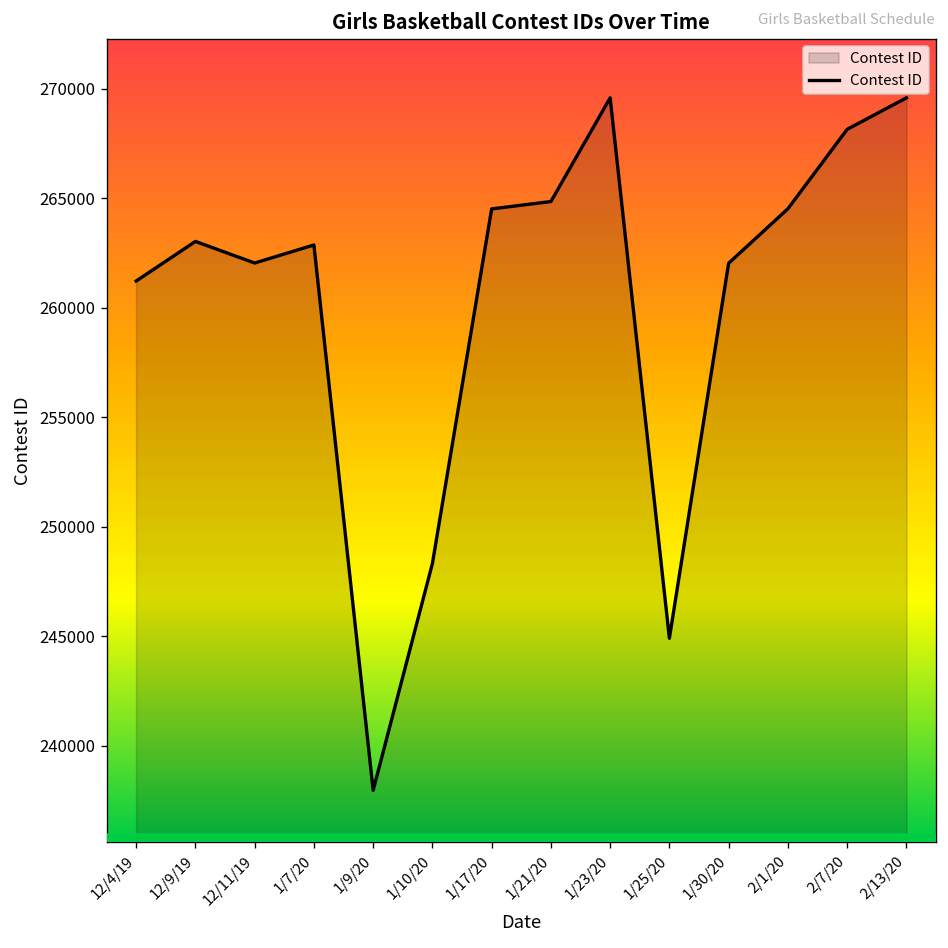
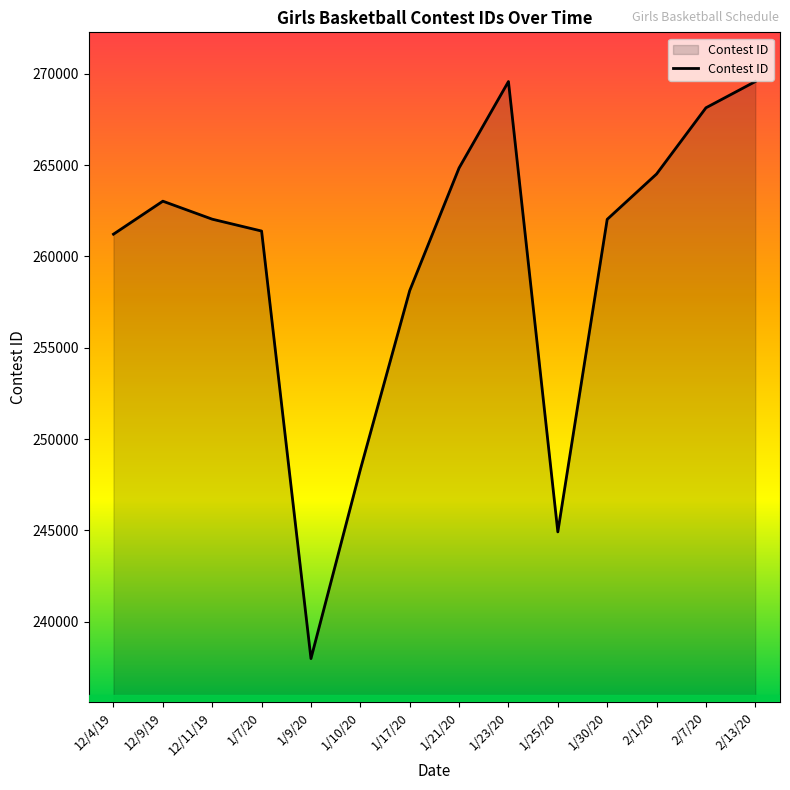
1/7/20: 262900 -> 261400
1/17/20: 264500 -> 258100
